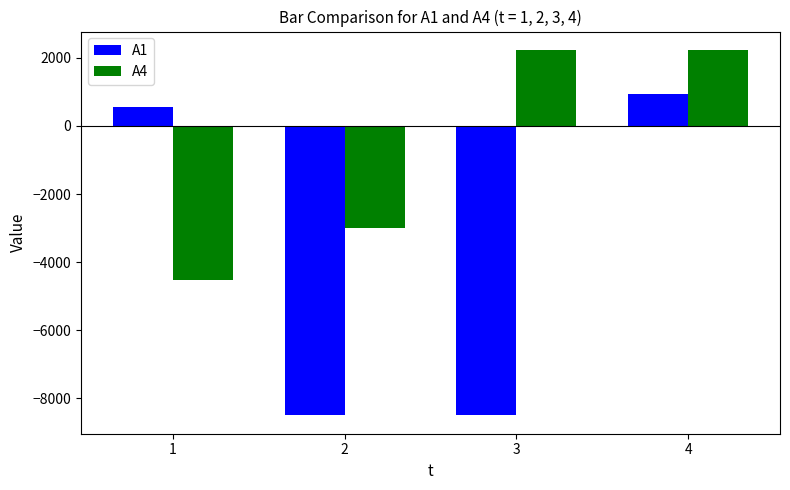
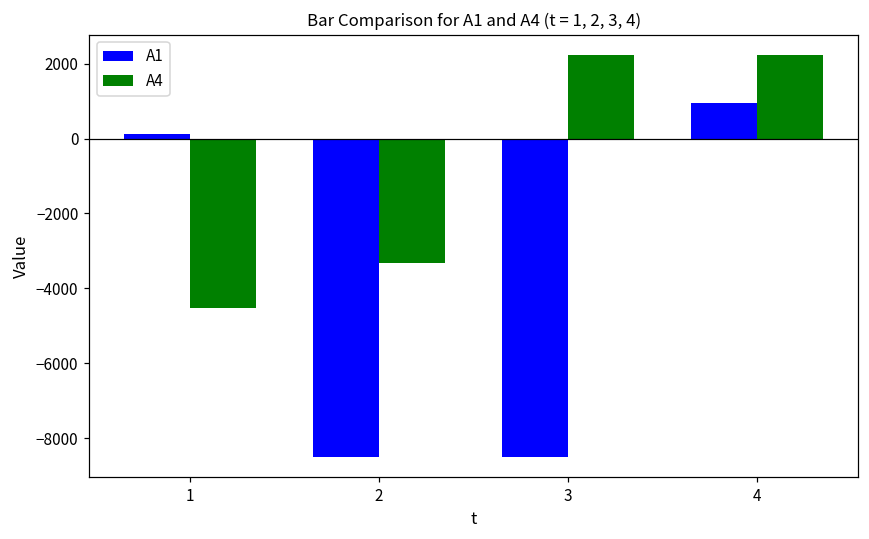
A1, 1: 600 -> 100
A4, 2: -3000 -> -3300
